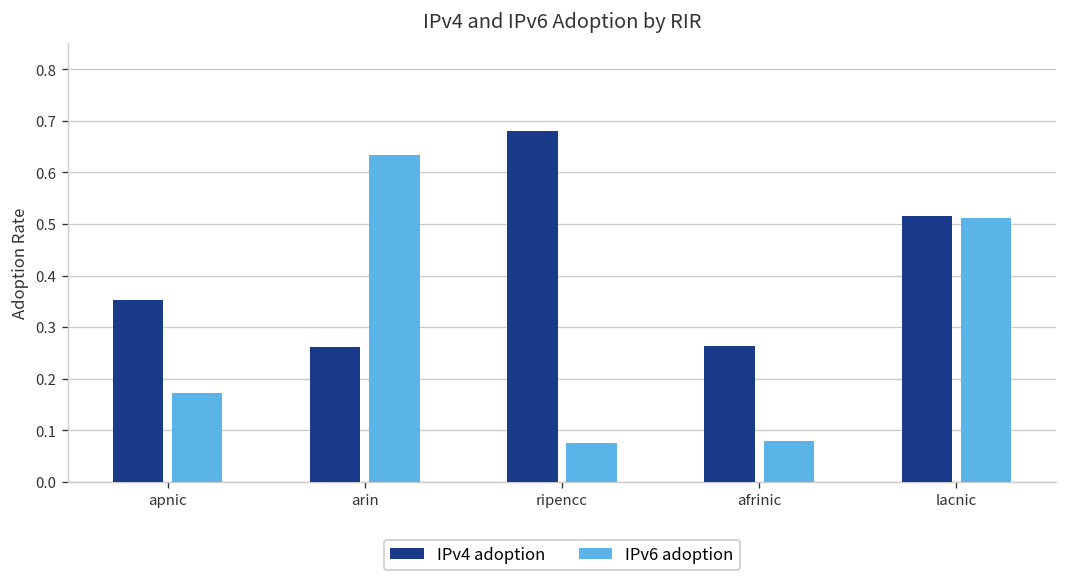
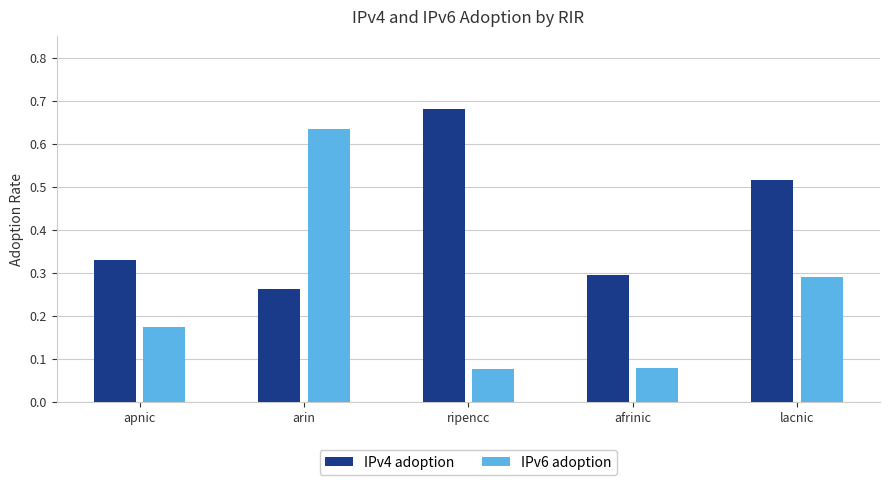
IPv4 adoption, apnic: 0.35 -> 0.33
IPv4 adoption, afrinic: 0.26 -> 0.30
IPv6 adoption, lacnic: 0.51 -> 0.29
